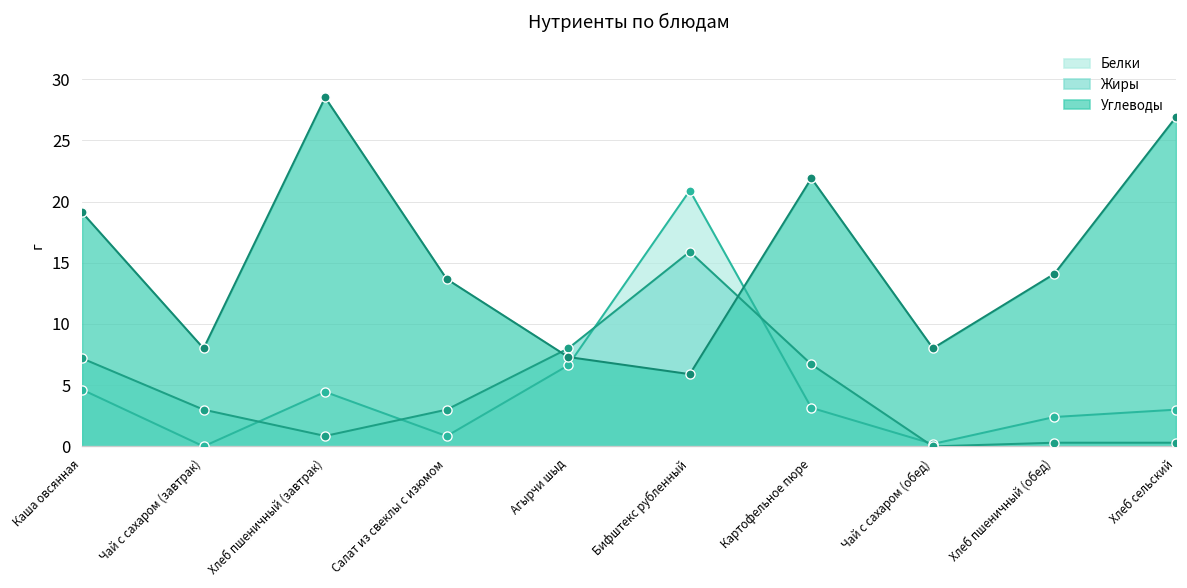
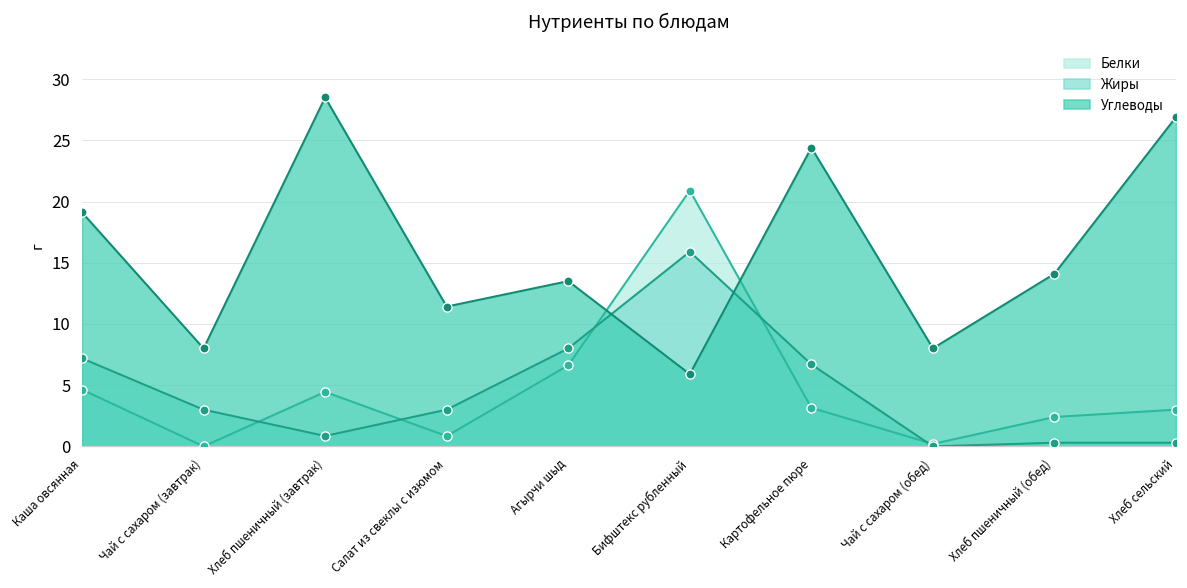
Углеводы, Салат из свеклы с изюмом: 13.7 -> 11.4
Углеводы, Агырчи шыд: 7.3 -> 13.5
Углеводы, Картофельное пюре: 21.9 -> 24.4
